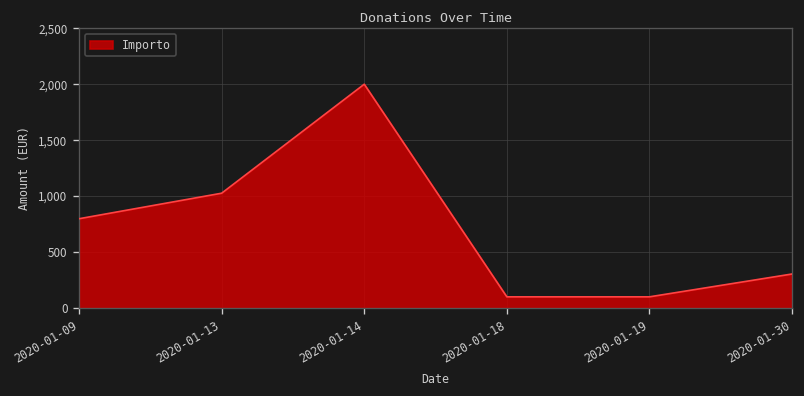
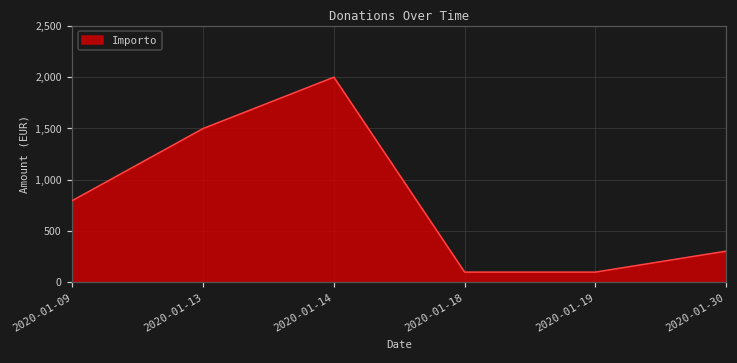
2020-01-13: 1,000 -> 1,500
